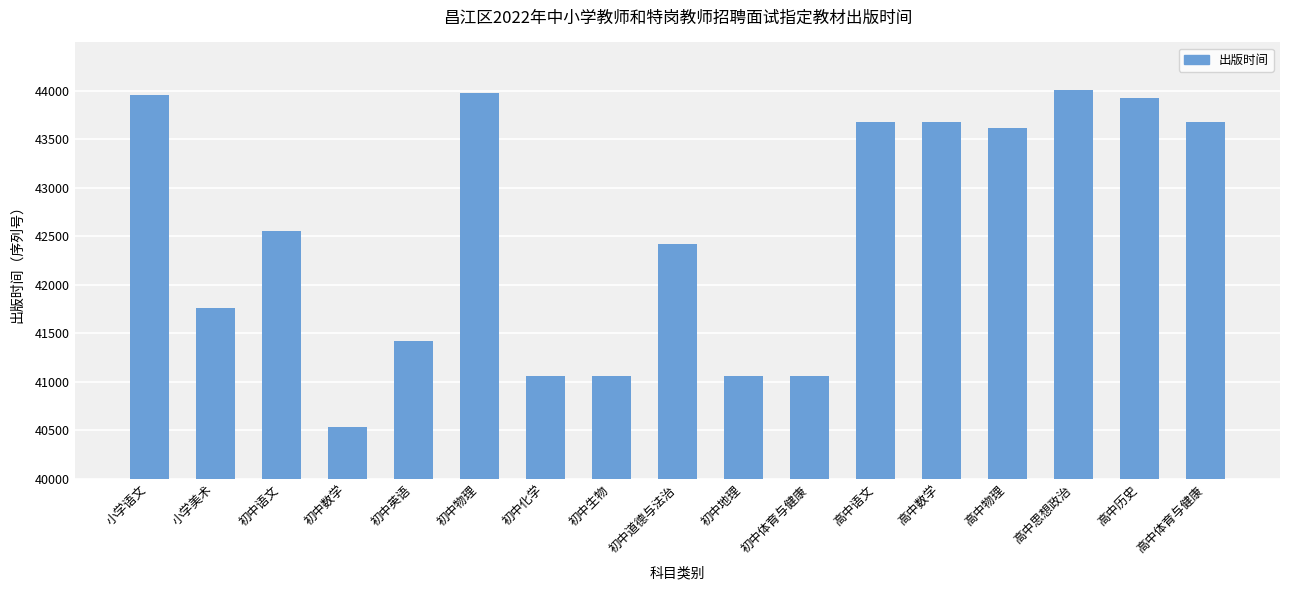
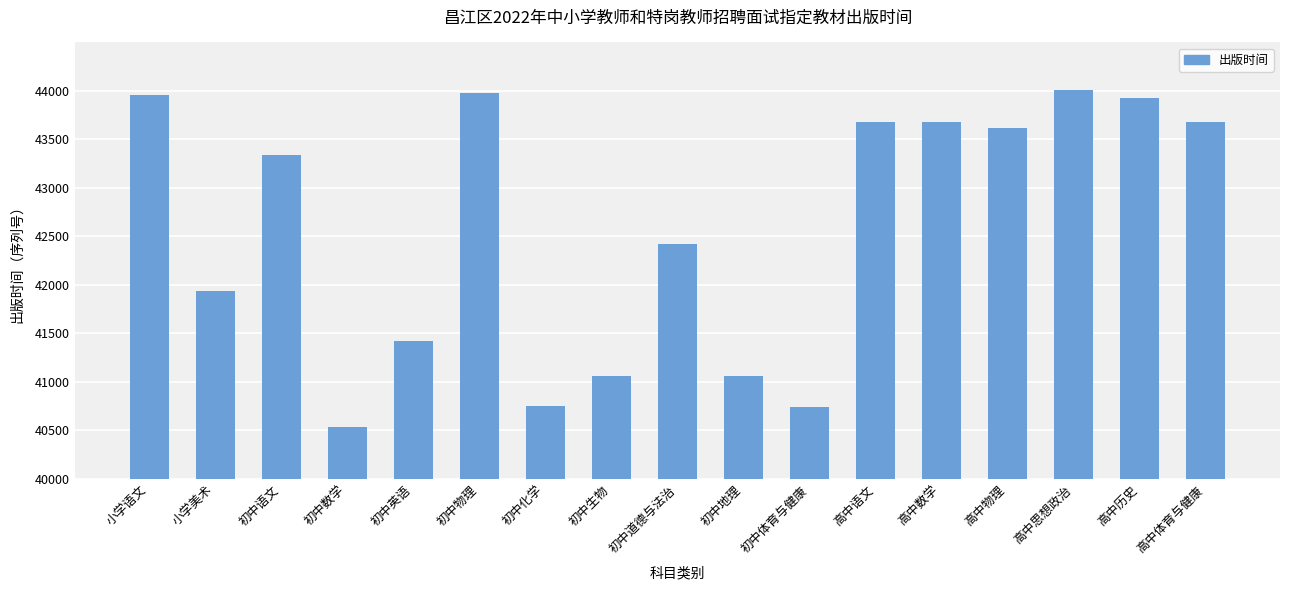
小学美术: 41800 -> 41900
初中语文: 42600 -> 43300
初中化学: 41100 -> 40800
初中体育与健康: 41100 -> 40700
